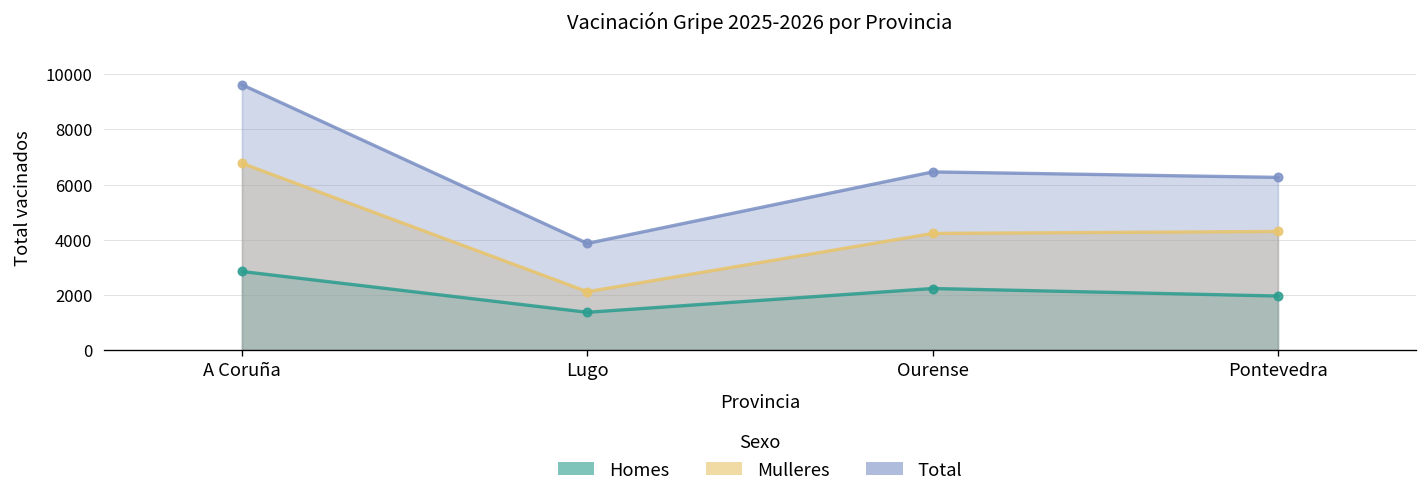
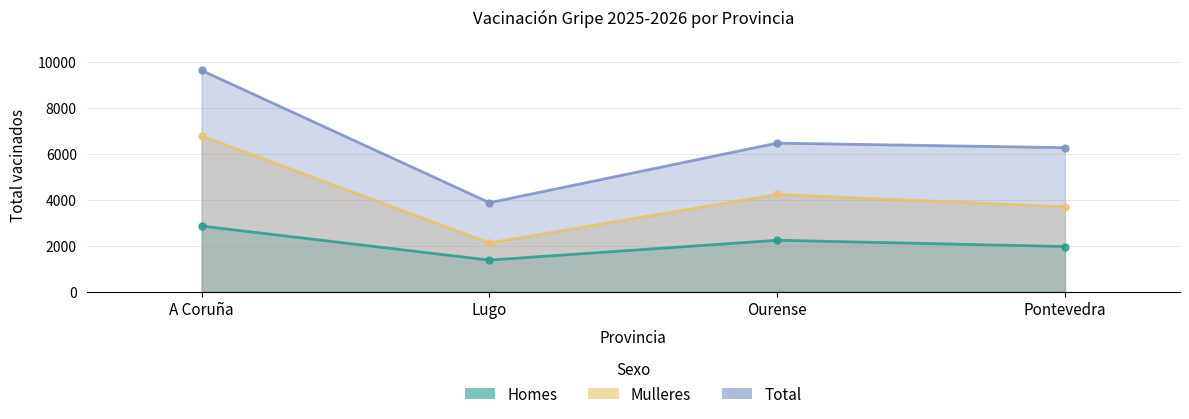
Mulleres, Pontevedra: 4300 -> 3700
